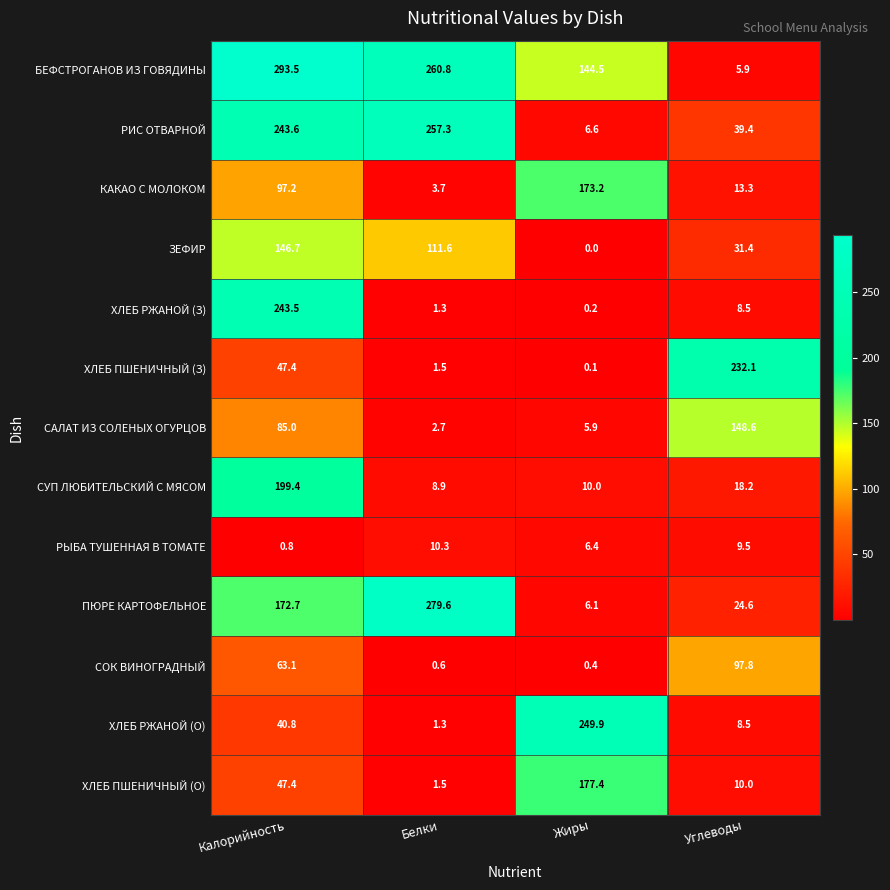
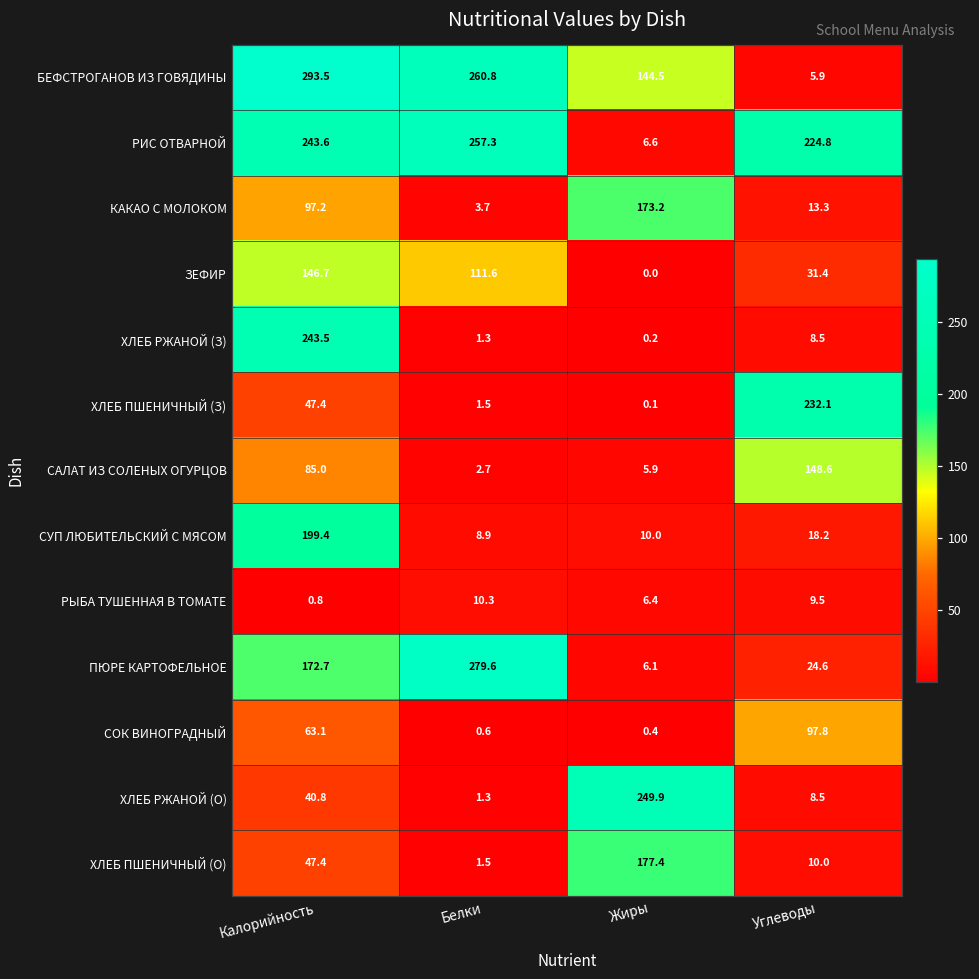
РИС ОТВАРНОЙ, Углеводы: 39.4 -> 224.8
